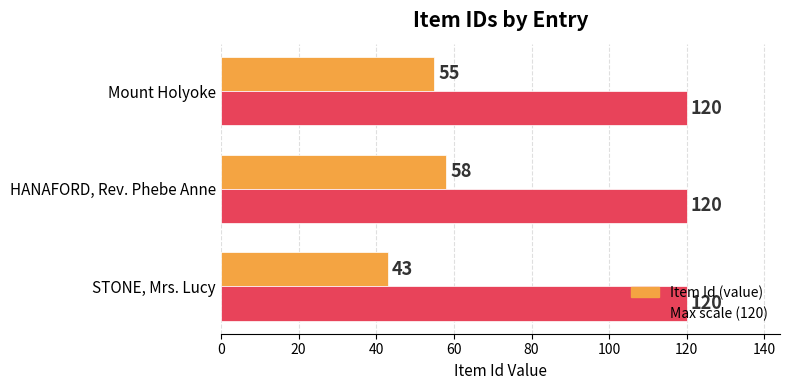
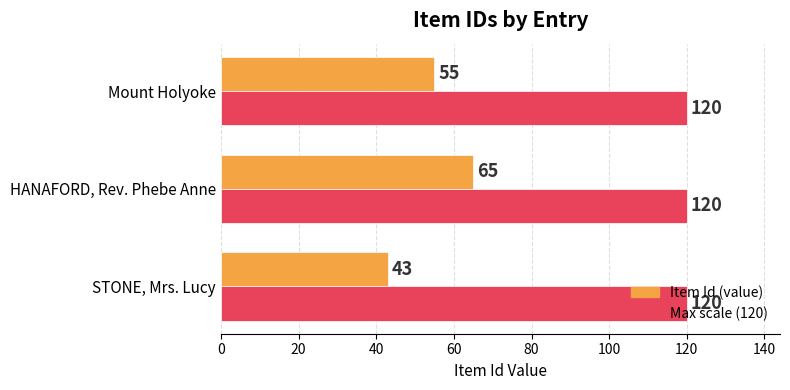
Item Id (value), HANAFORD, Rev. Phebe Anne: 58 -> 65
